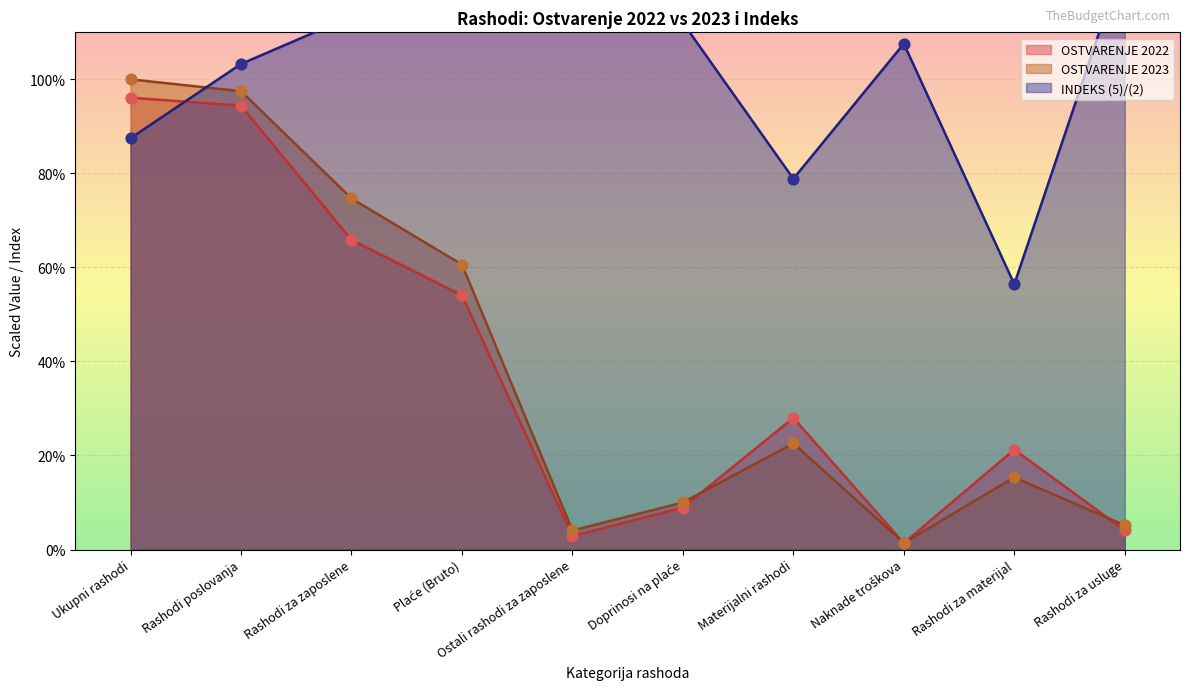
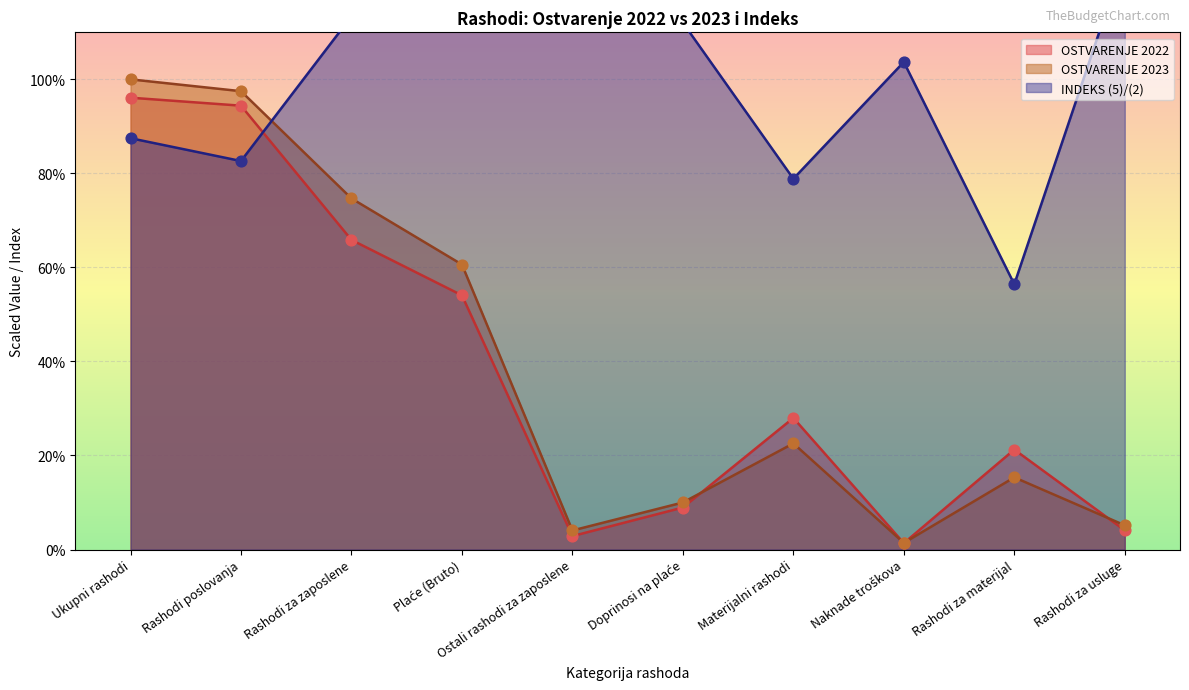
INDEKS (5)/(2), Rashodi poslovanja: 103% -> 83%
INDEKS (5)/(2), Naknade troškova: 108% -> 104%
